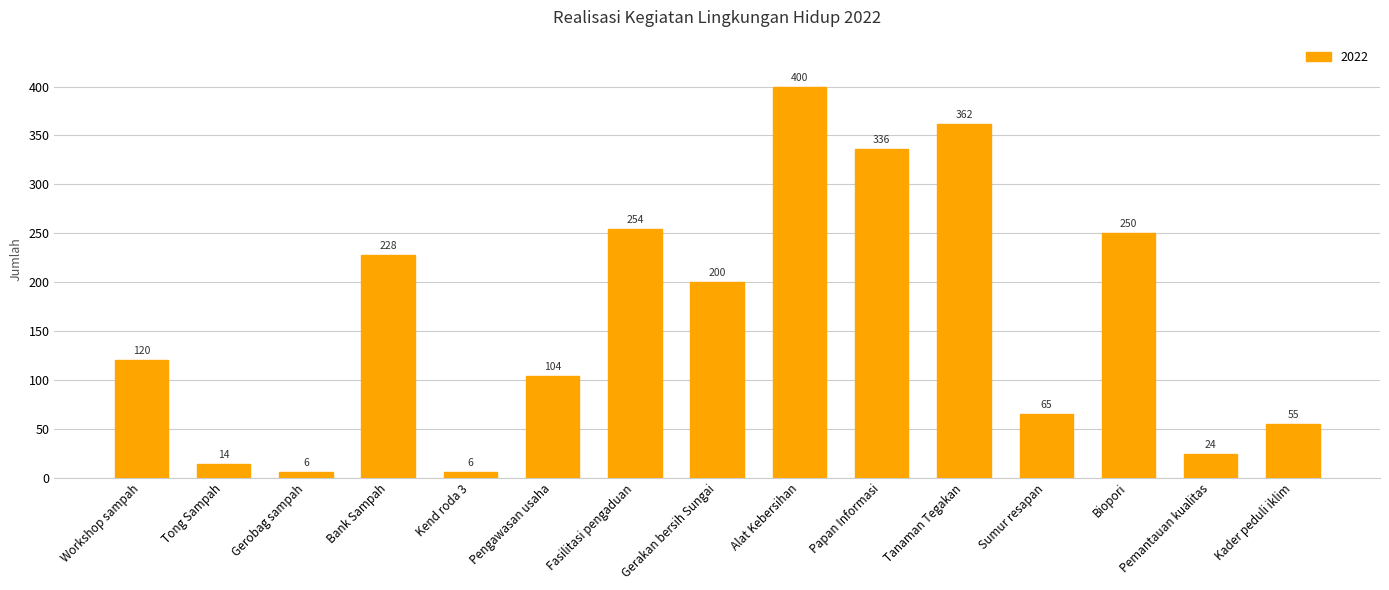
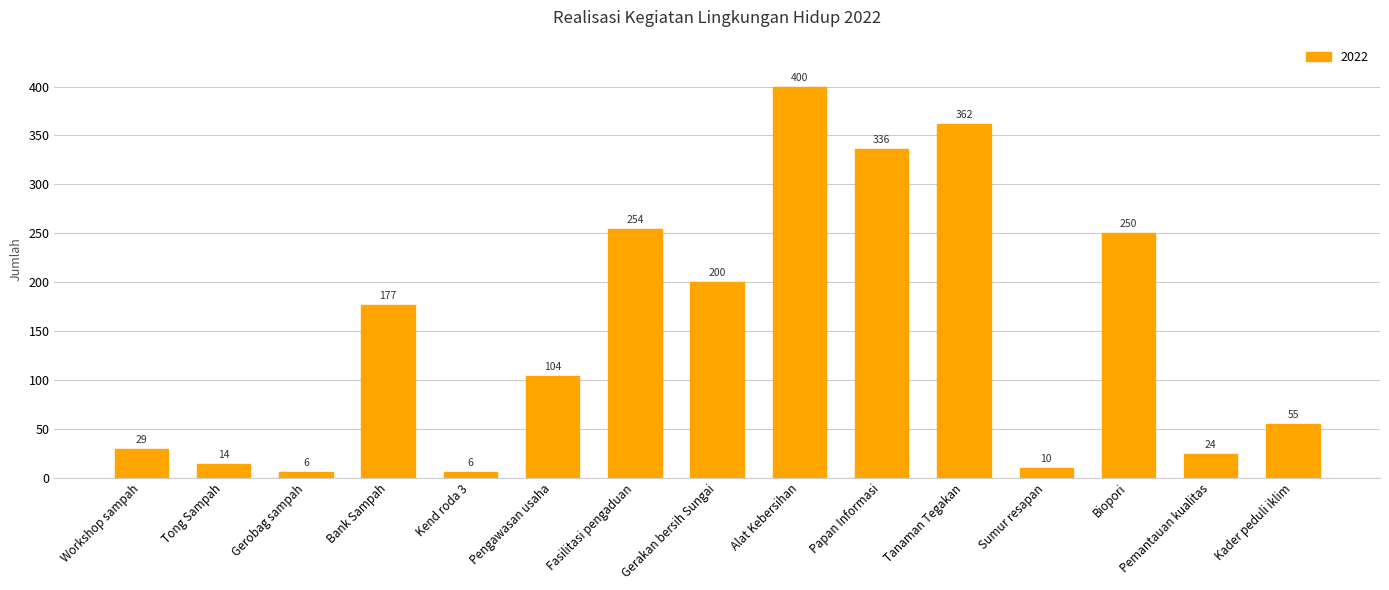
Workshop sampah: 120 -> 29
Bank Sampah: 228 -> 177
Sumur resapan: 65 -> 10
